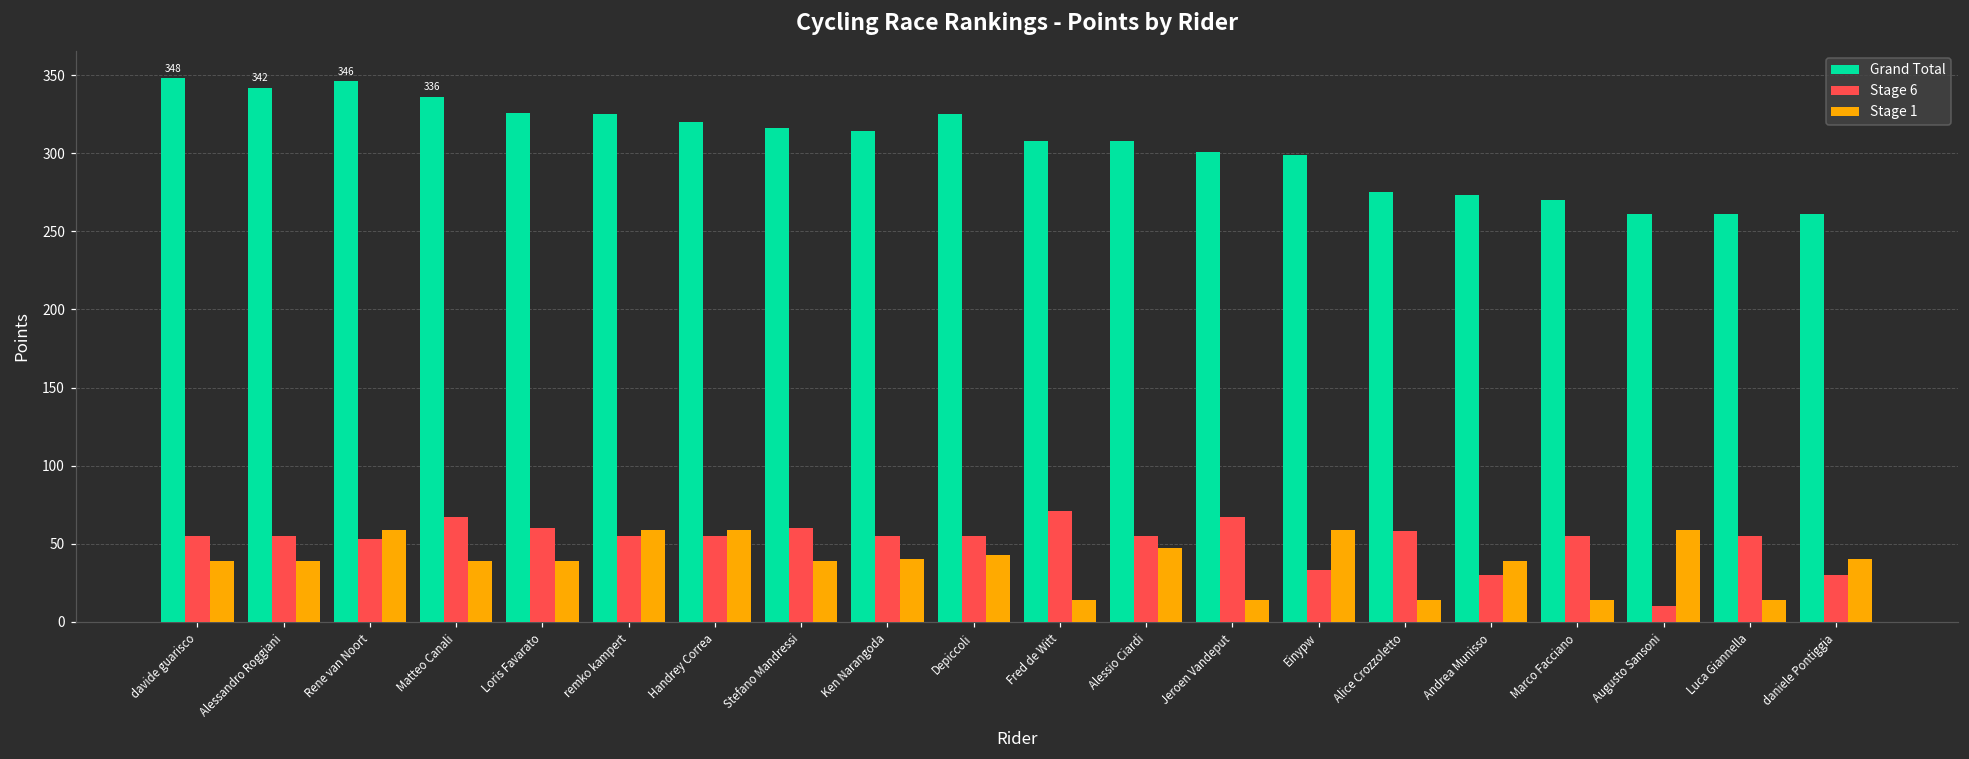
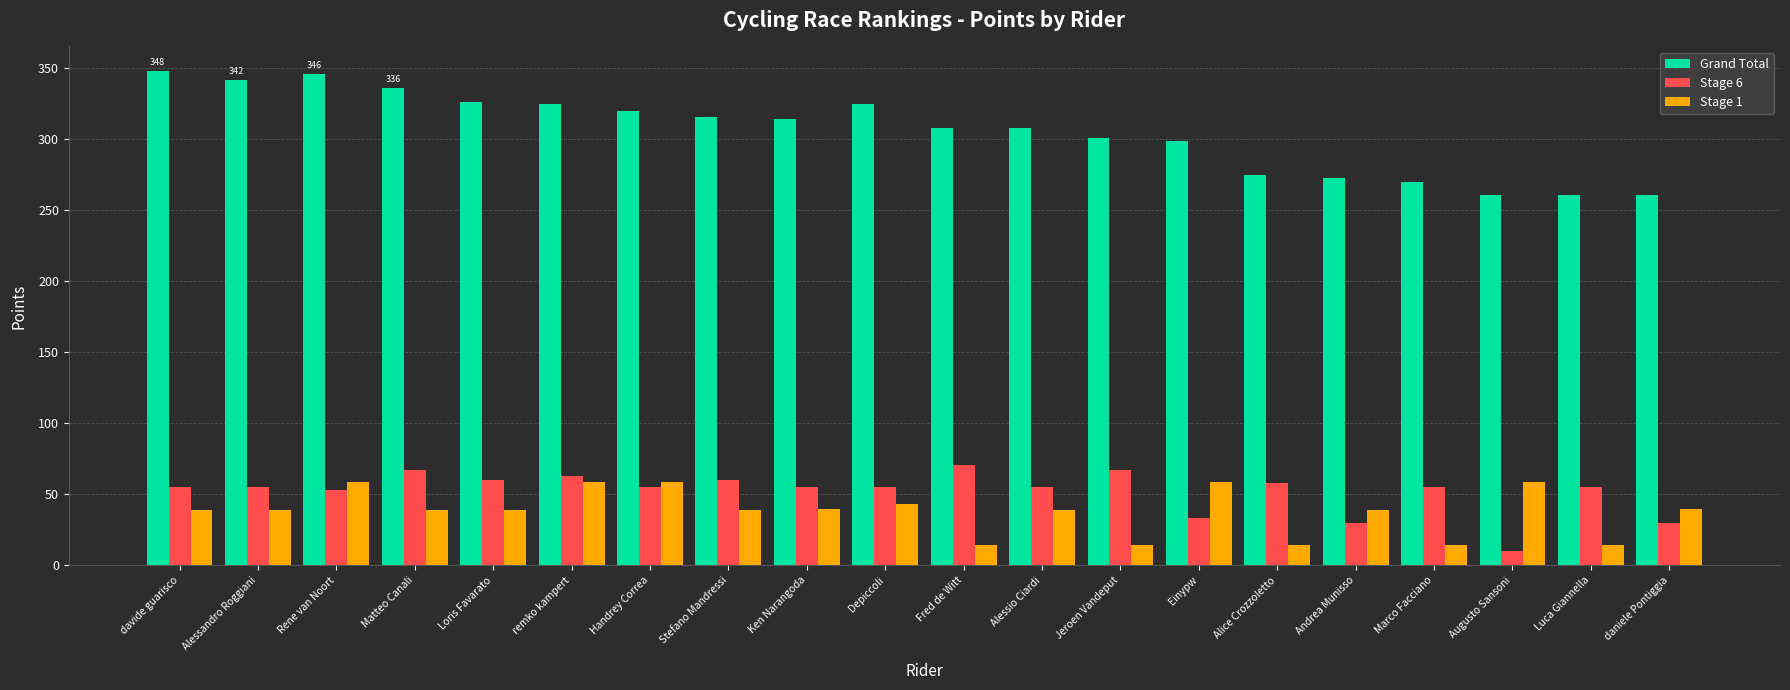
Stage 6, remko kampert: 55 -> 63
Stage 1, Alessio Ciardi: 47 -> 39
